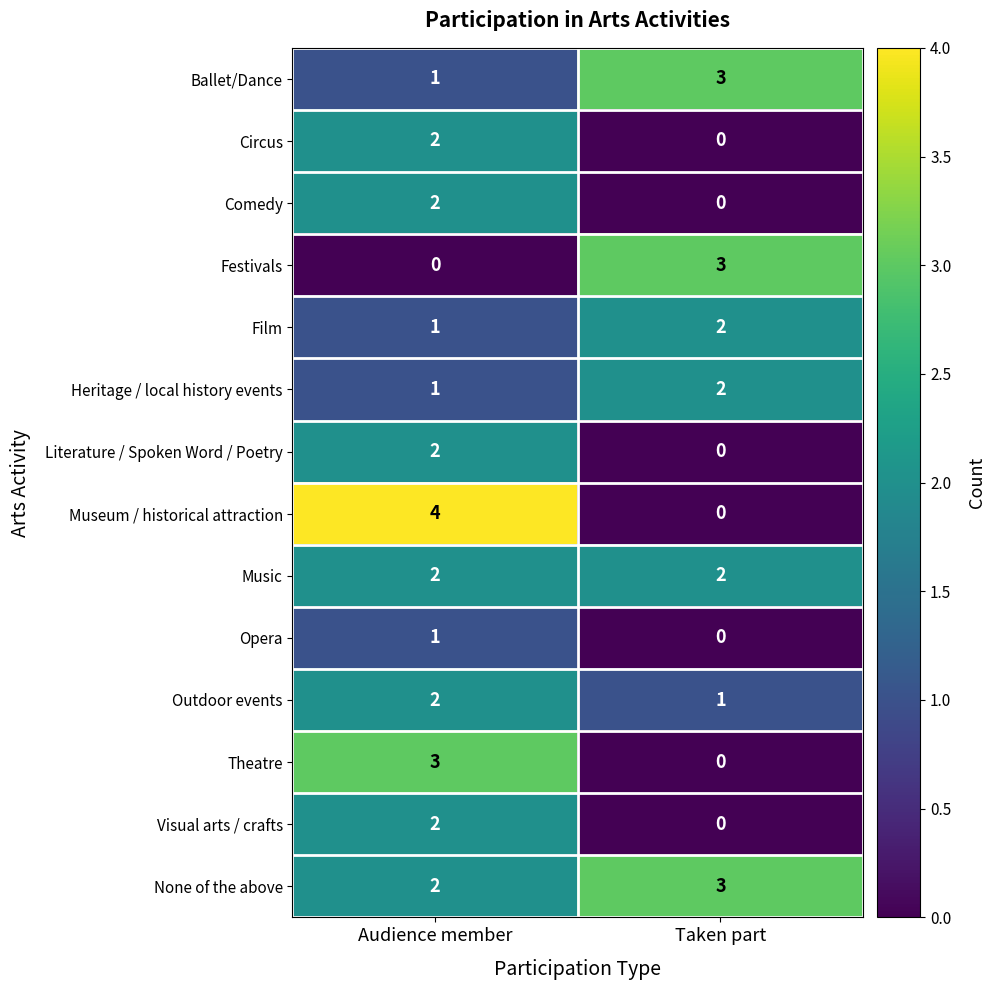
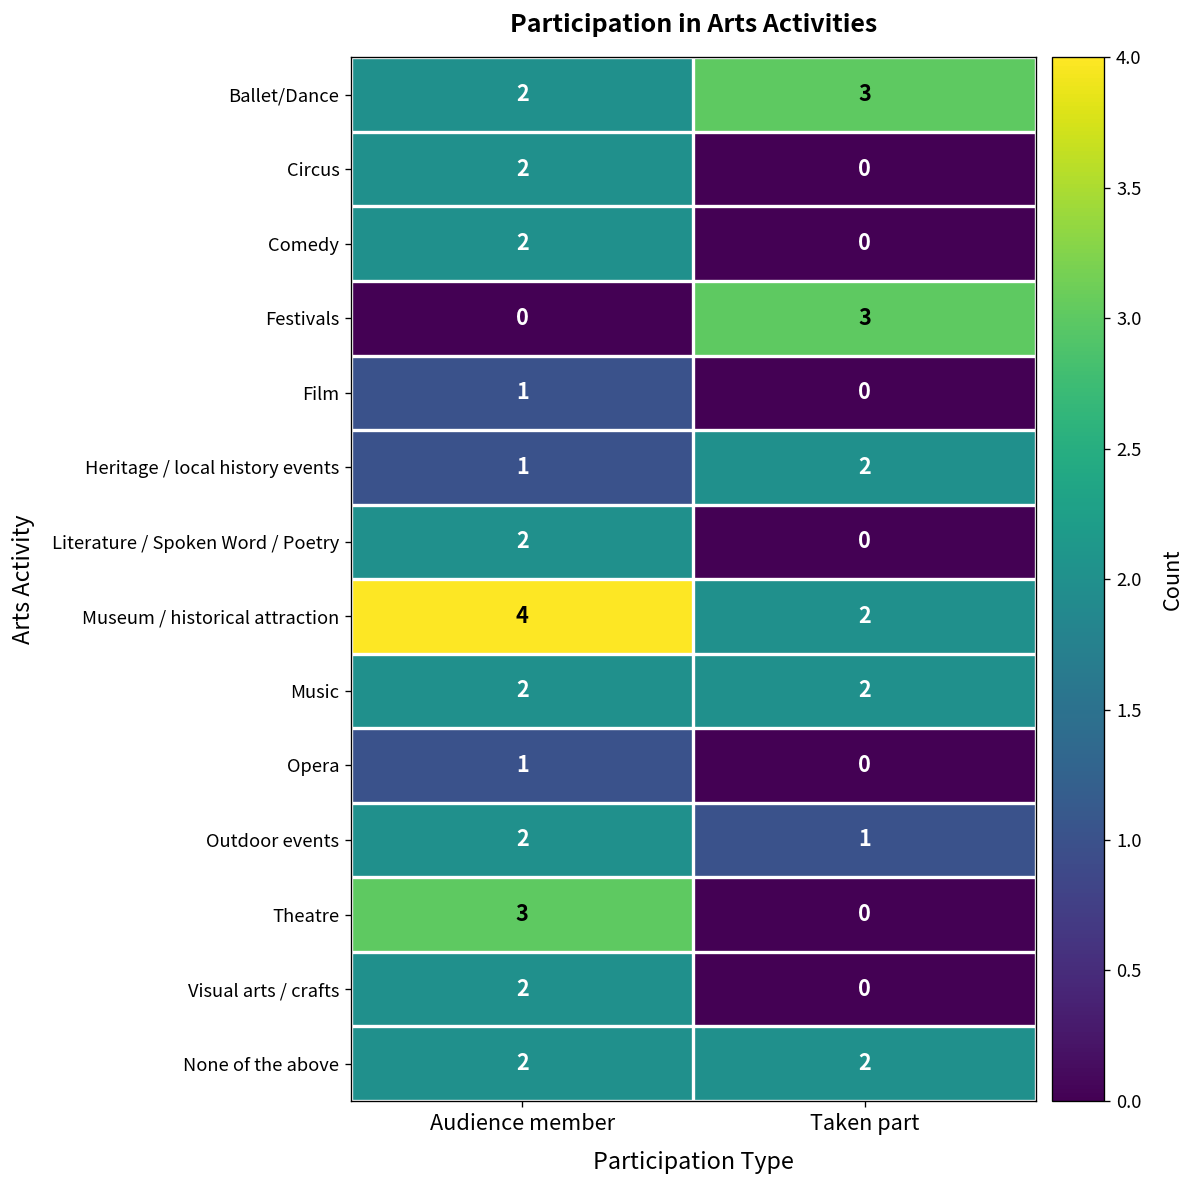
Ballet/Dance, Audience member: 1 -> 2
Film, Taken part: 2 -> 0
Museum / historical attraction, Taken part: 0 -> 2
None of the above, Taken part: 3 -> 2
